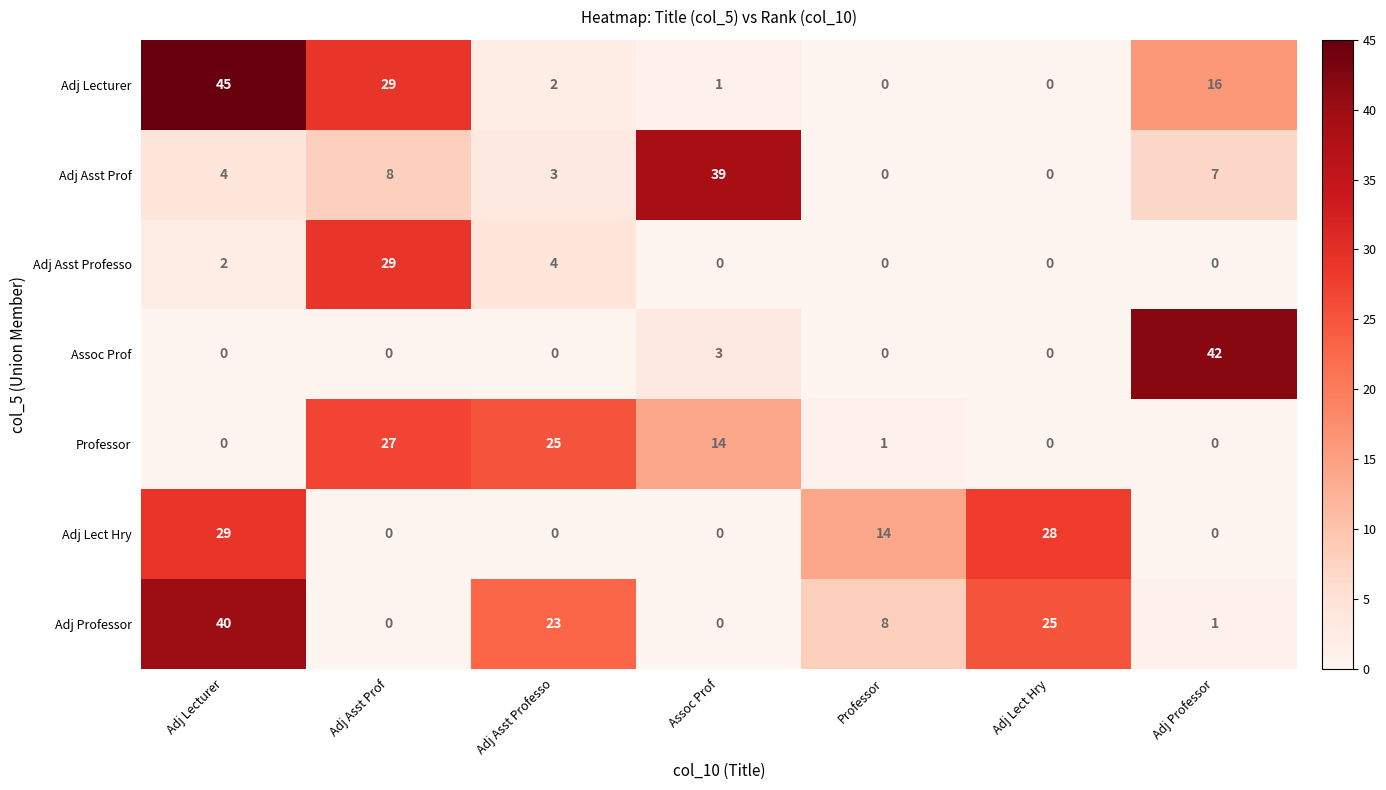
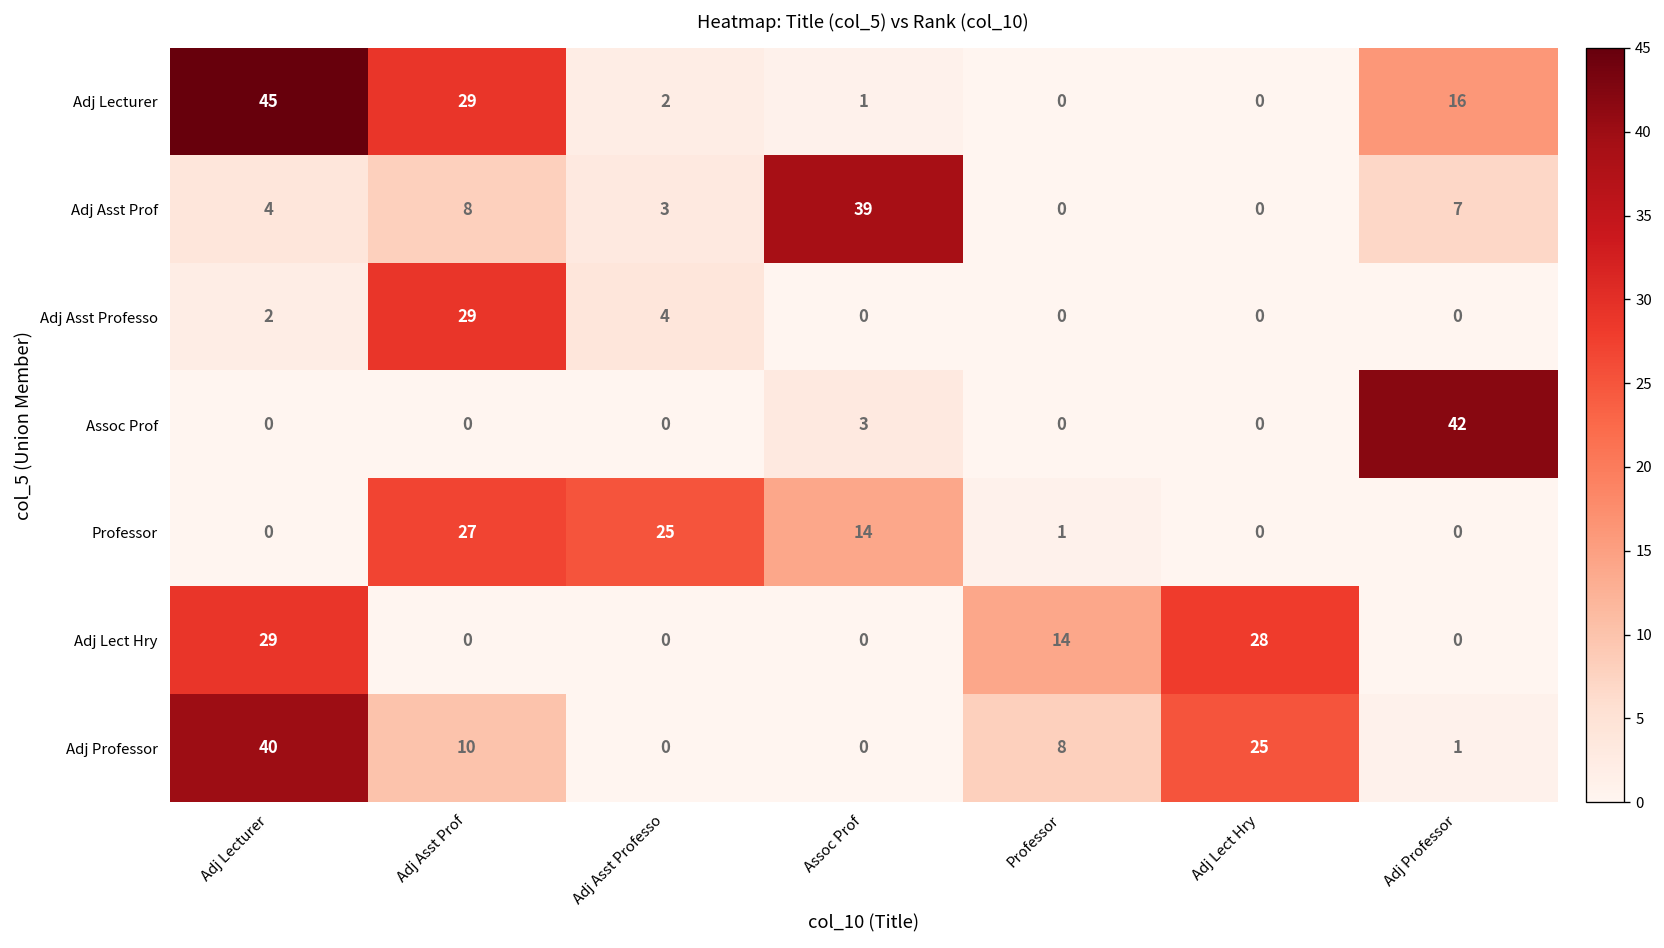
Adj Professor, Adj Asst Prof: 0 -> 10
Adj Professor, Adj Asst Professo: 23 -> 0
